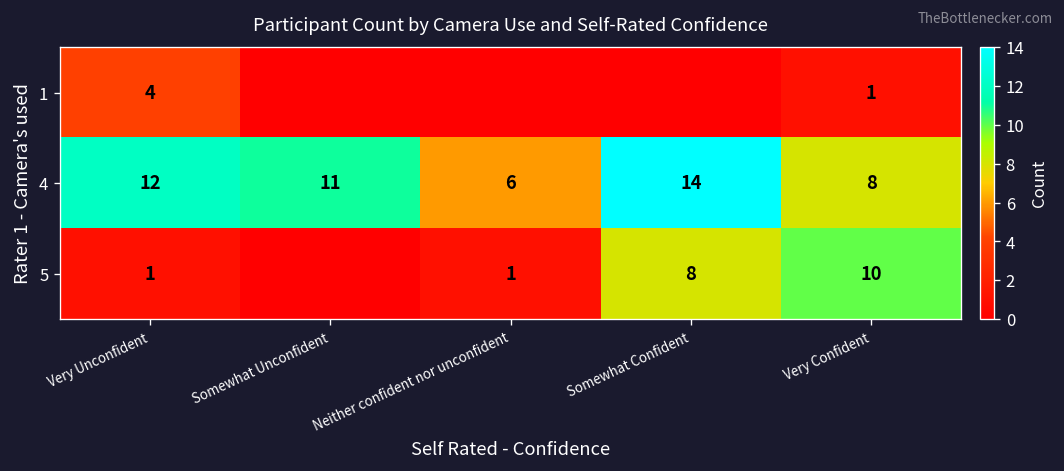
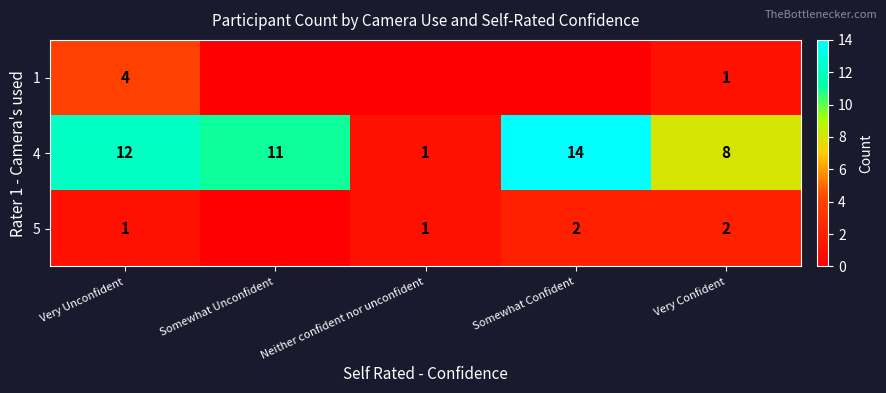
4, Neither confident nor unconfident: 6 -> 1
5, Somewhat Confident: 8 -> 2
5, Very Confident: 10 -> 2
